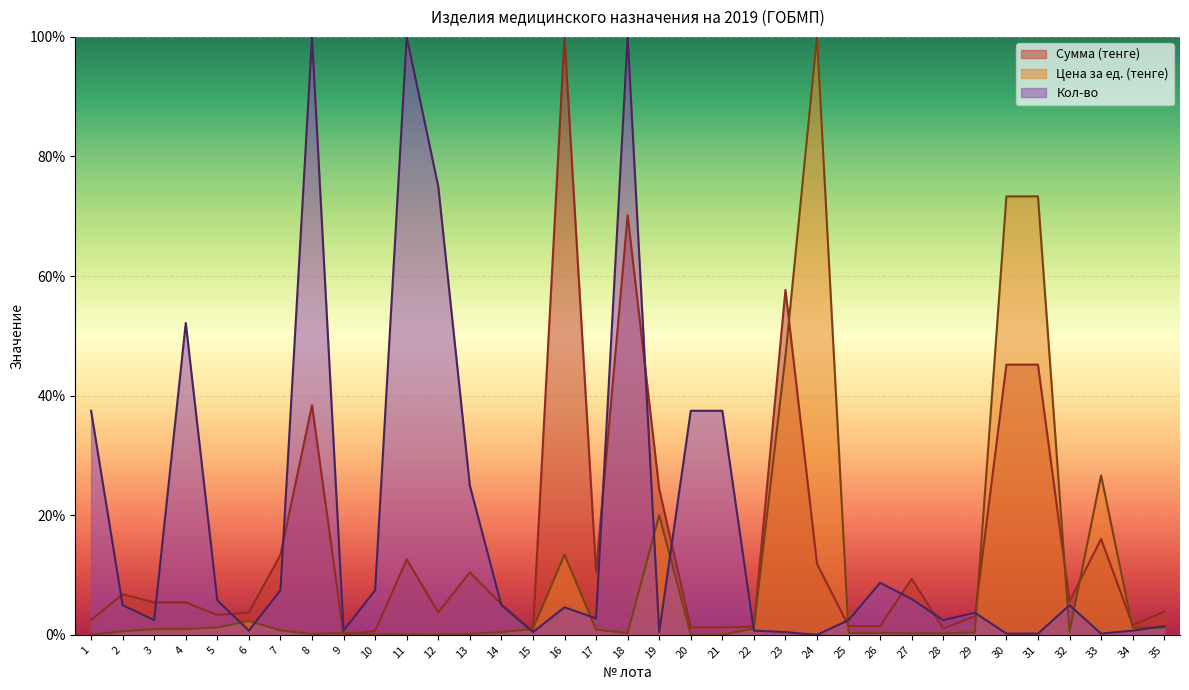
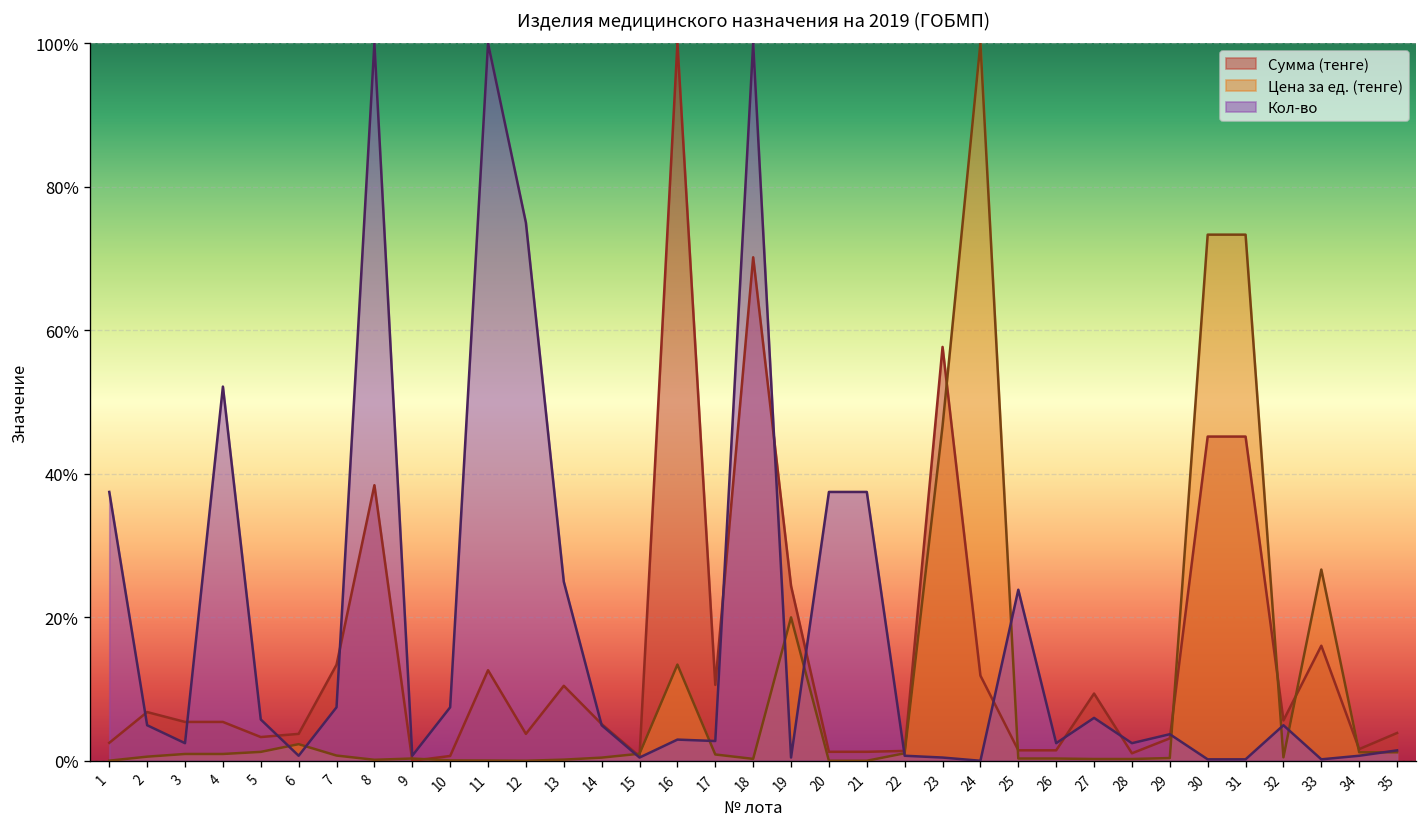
Кол-во, 16: 5% -> 3%
Кол-во, 25: 2% -> 24%
Кол-во, 26: 9% -> 2%
